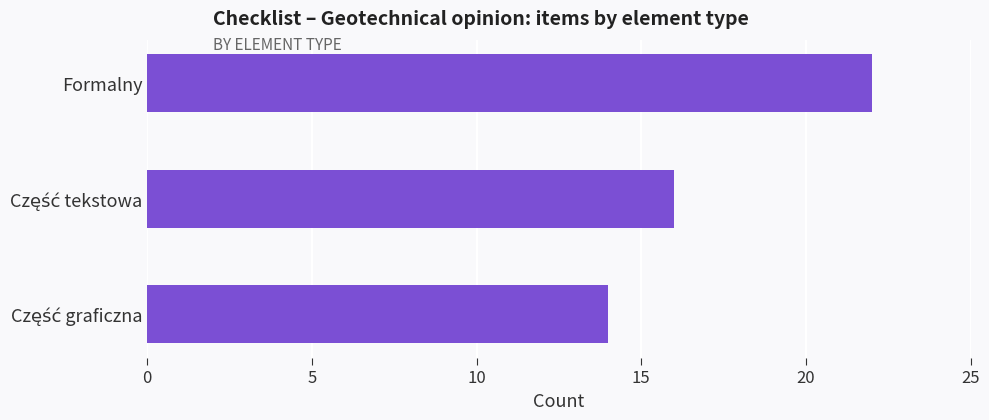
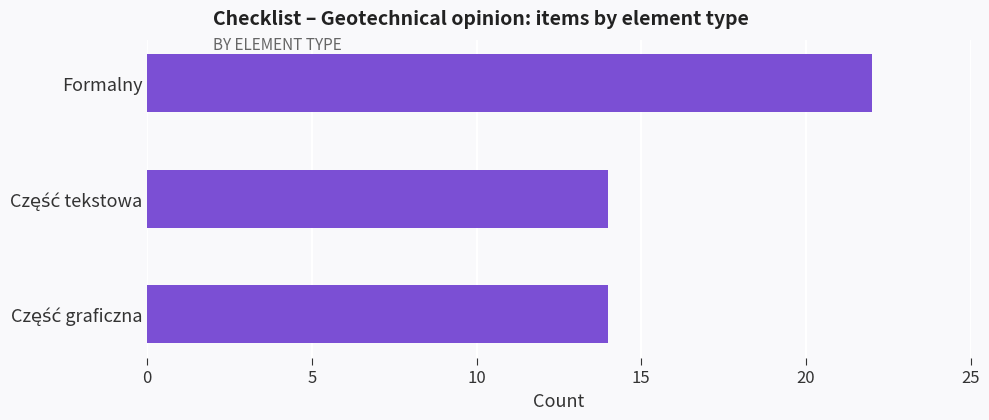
Część tekstowa: 16 -> 14
